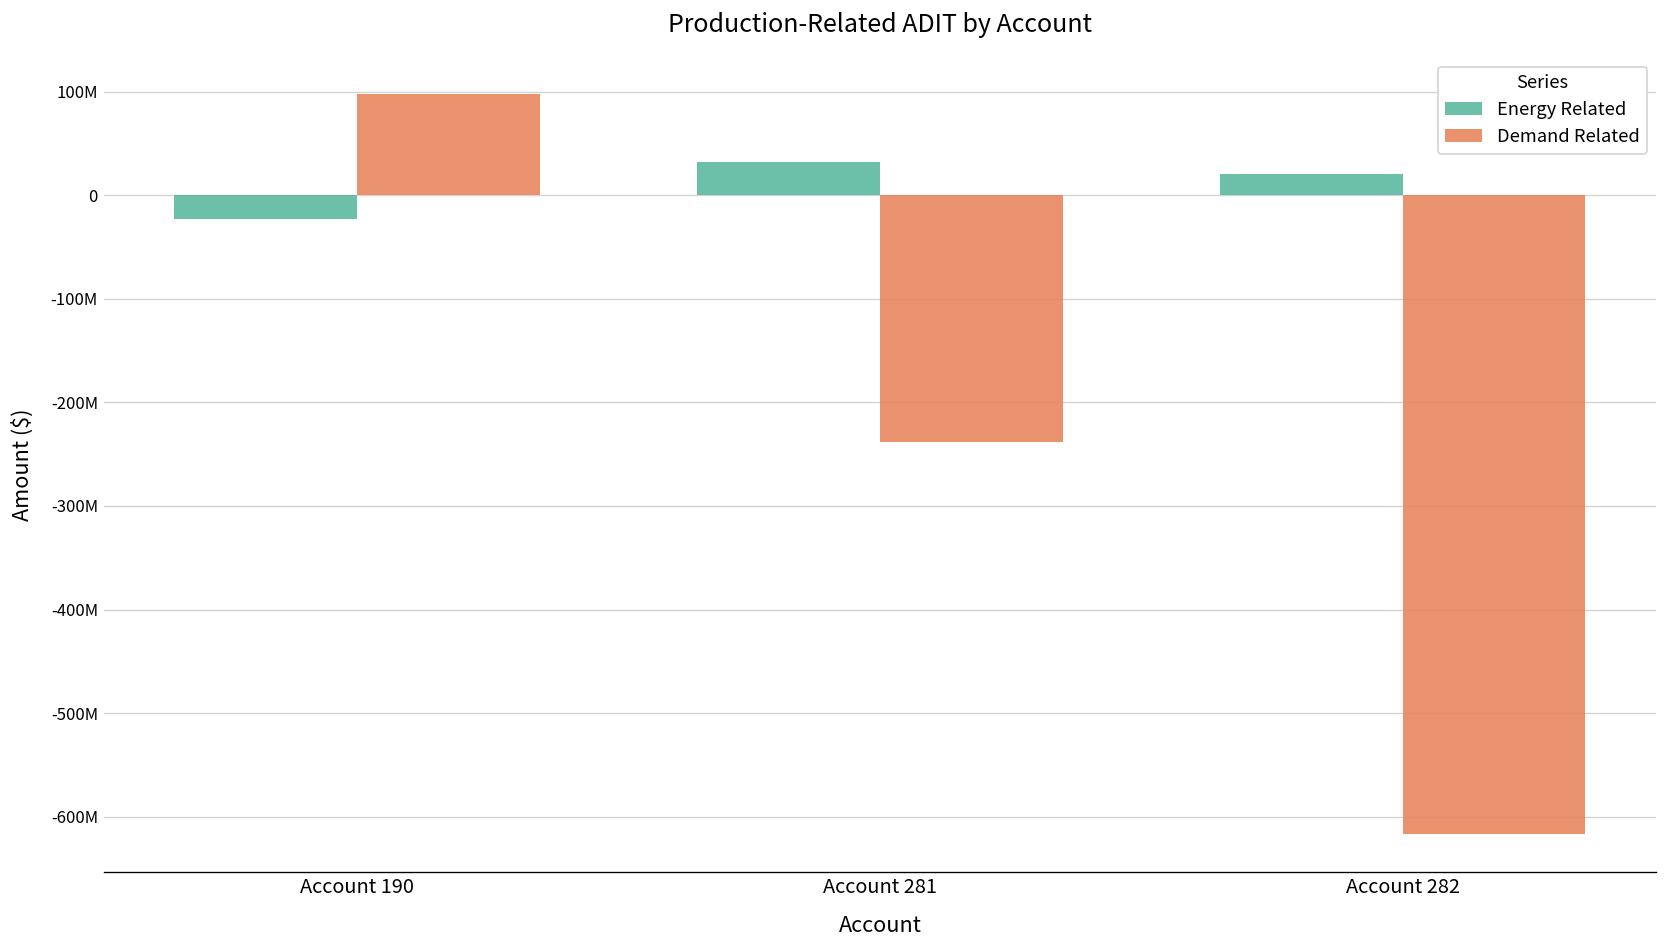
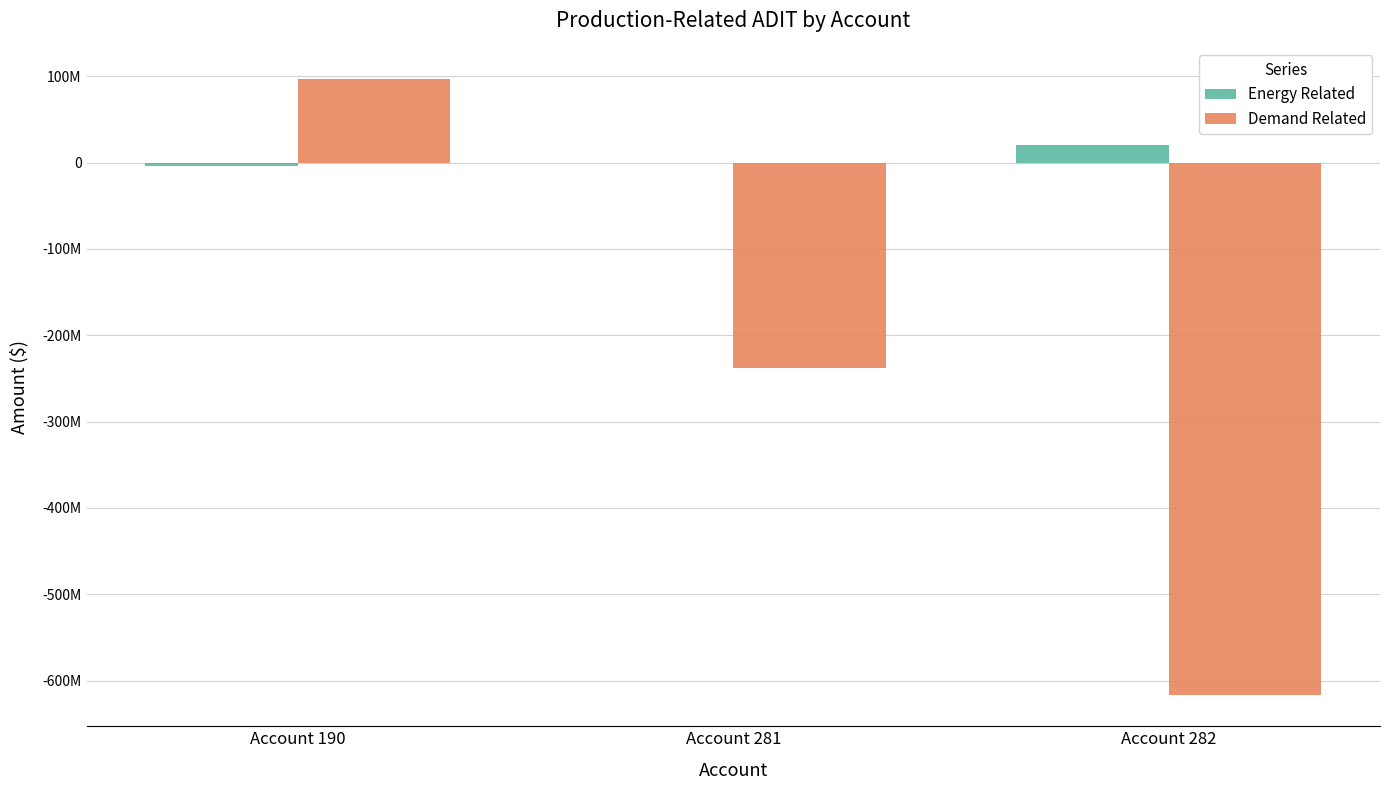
Energy Related, Account 190: -20000000 -> 0
Energy Related, Account 281: 30000000 -> 0
